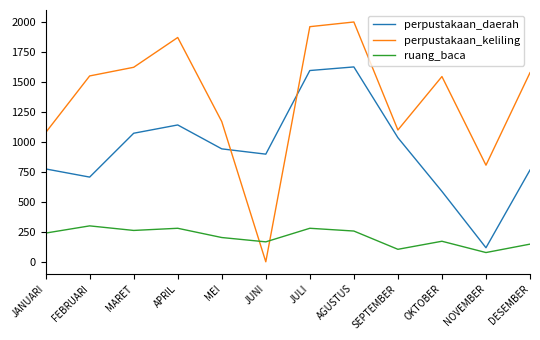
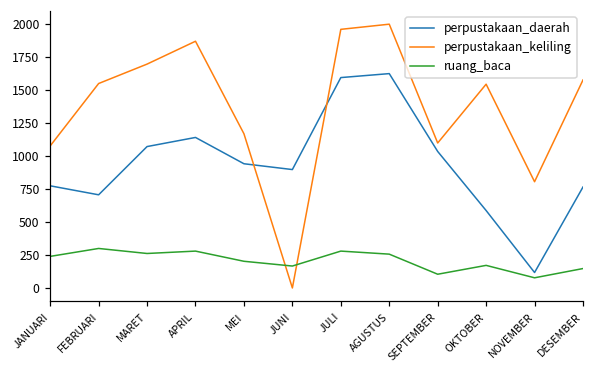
perpustakaan_keliling, MARET: 1620 -> 1690
